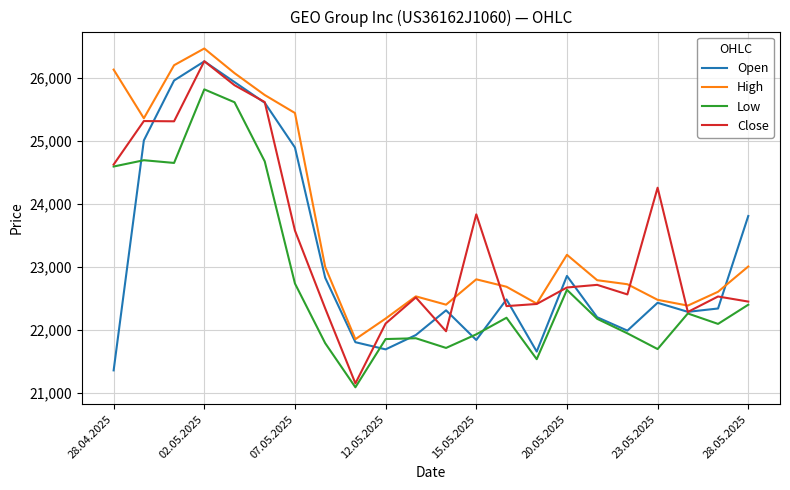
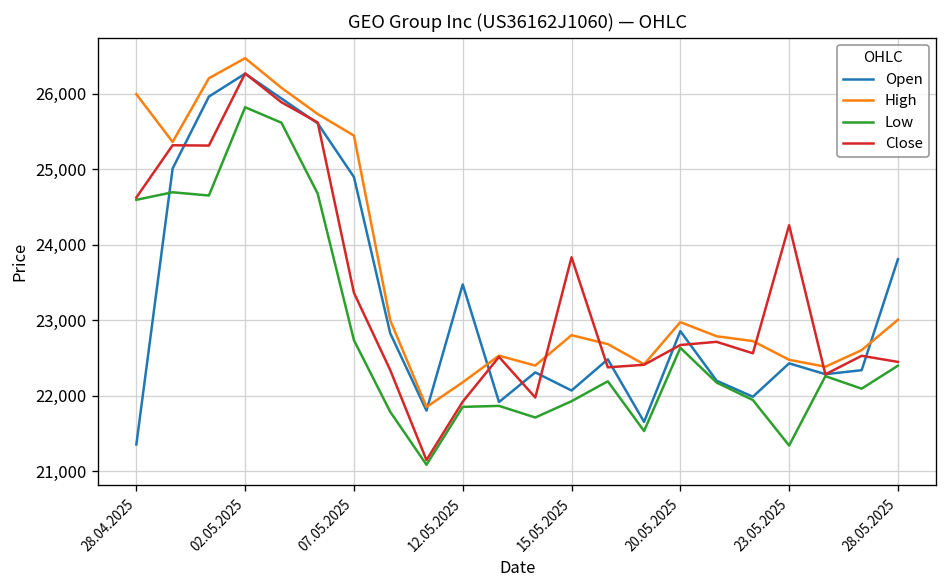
High, 28.04.2025: 26,100 -> 26,000
Close, 07.05.2025: 23,600 -> 23,400
Open, 12.05.2025: 21,700 -> 23,500
Close, 12.05.2025: 22,100 -> 21,900
Open, 15.05.2025: 21,800 -> 22,100
High, 20.05.2025: 23,200 -> 23,000
Low, 23.05.2025: 21,700 -> 21,300
